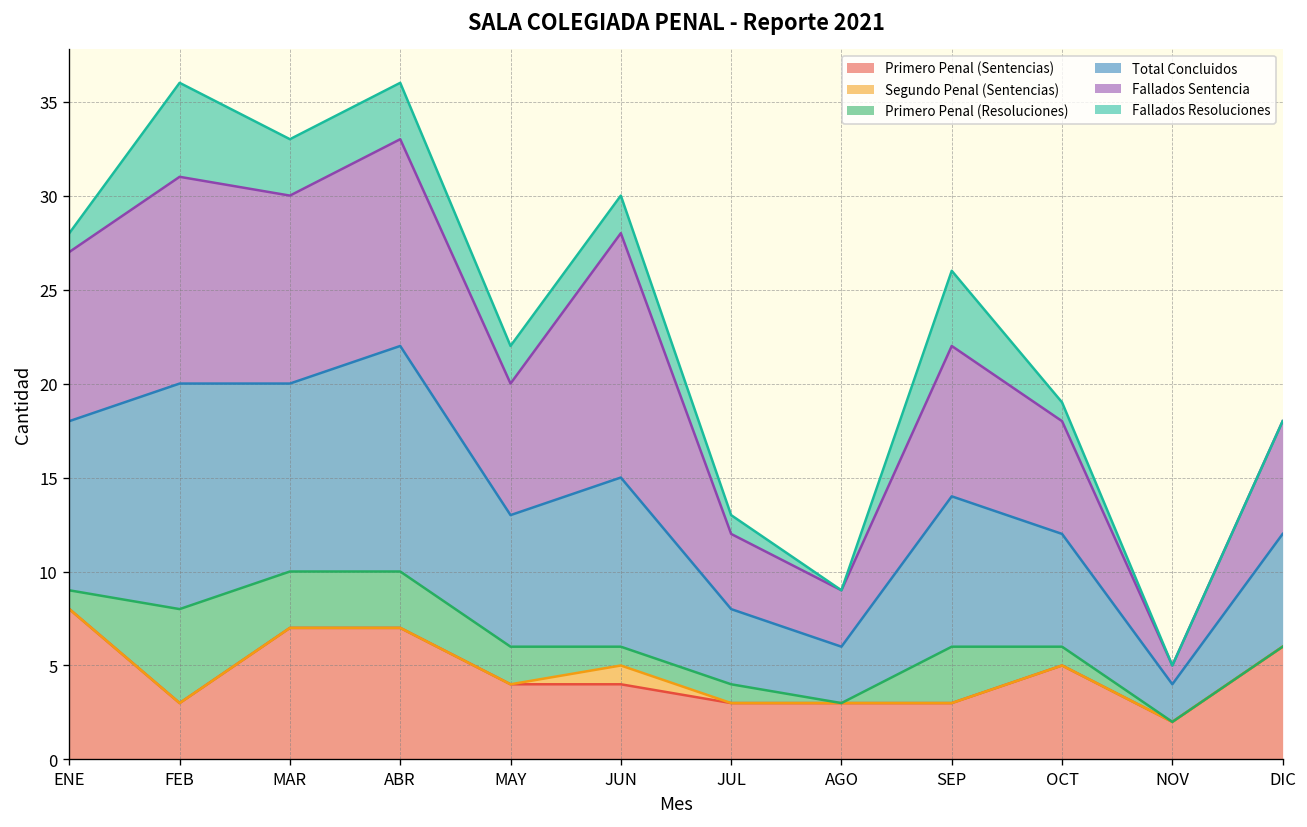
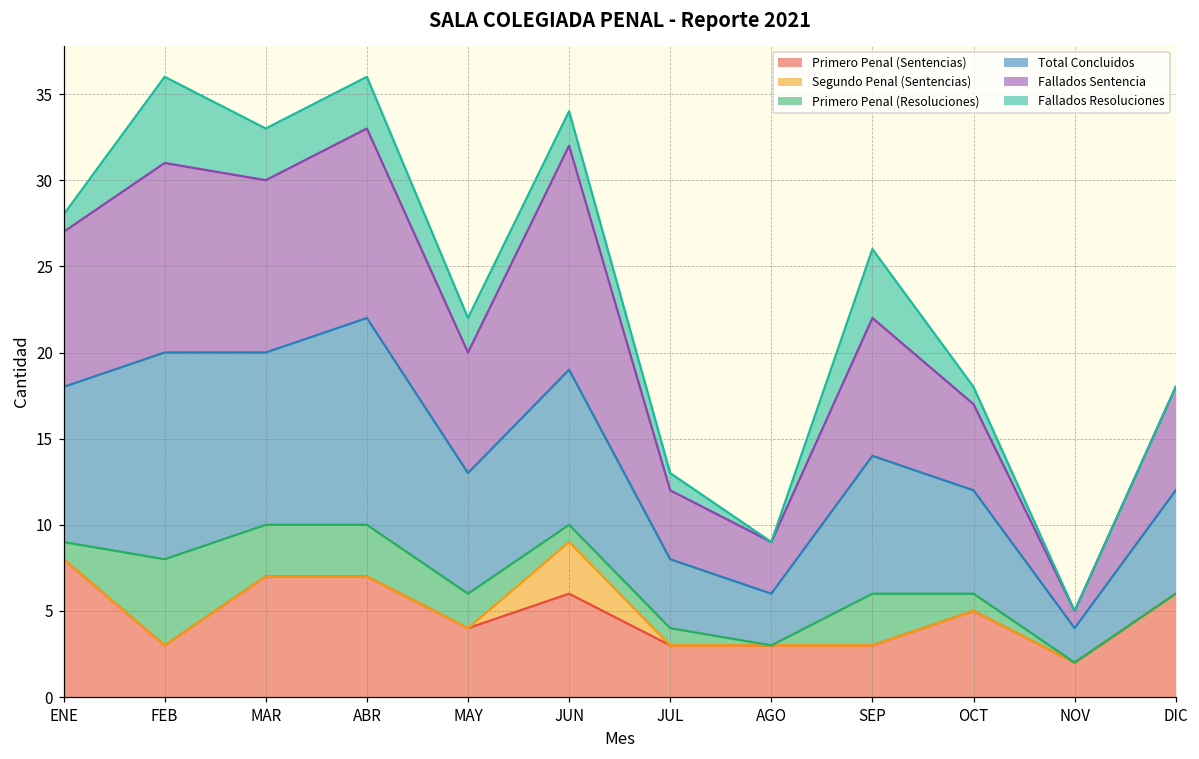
Primero Penal (Sentencias), JUN: 4 -> 6
Segundo Penal (Sentencias), JUN: 1 -> 3
Fallados Sentencia, OCT: 6 -> 5
